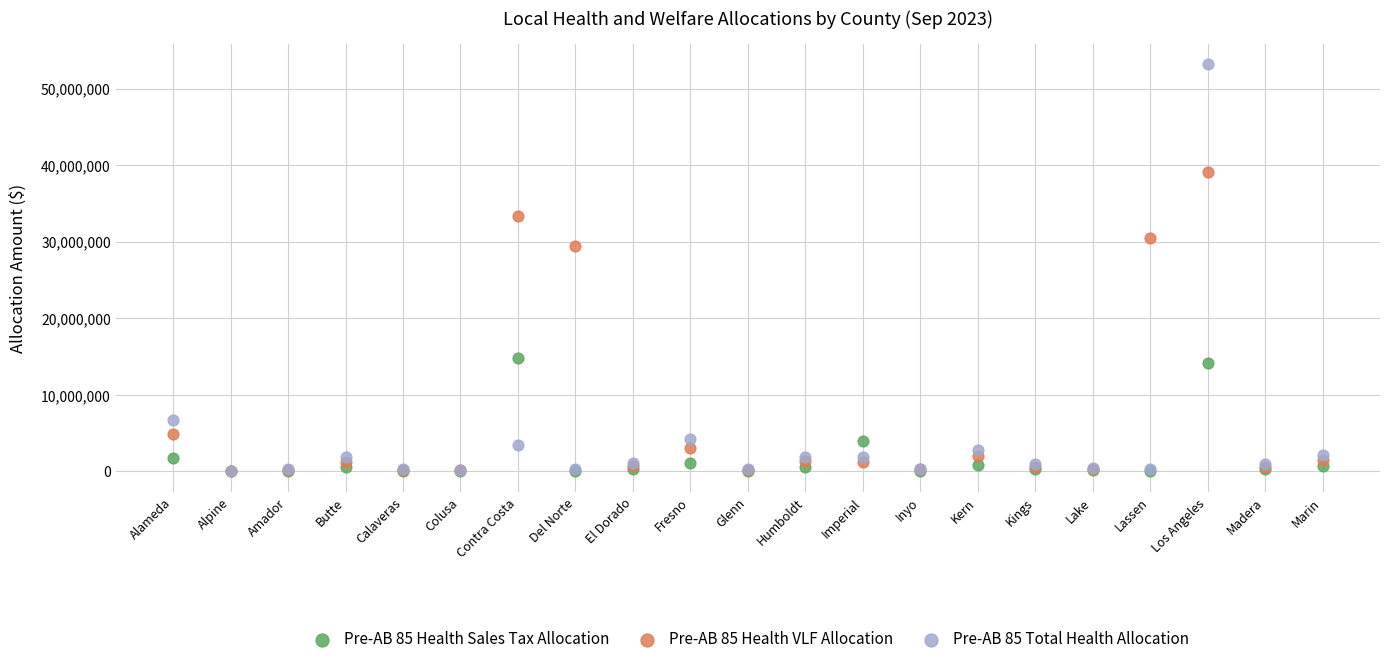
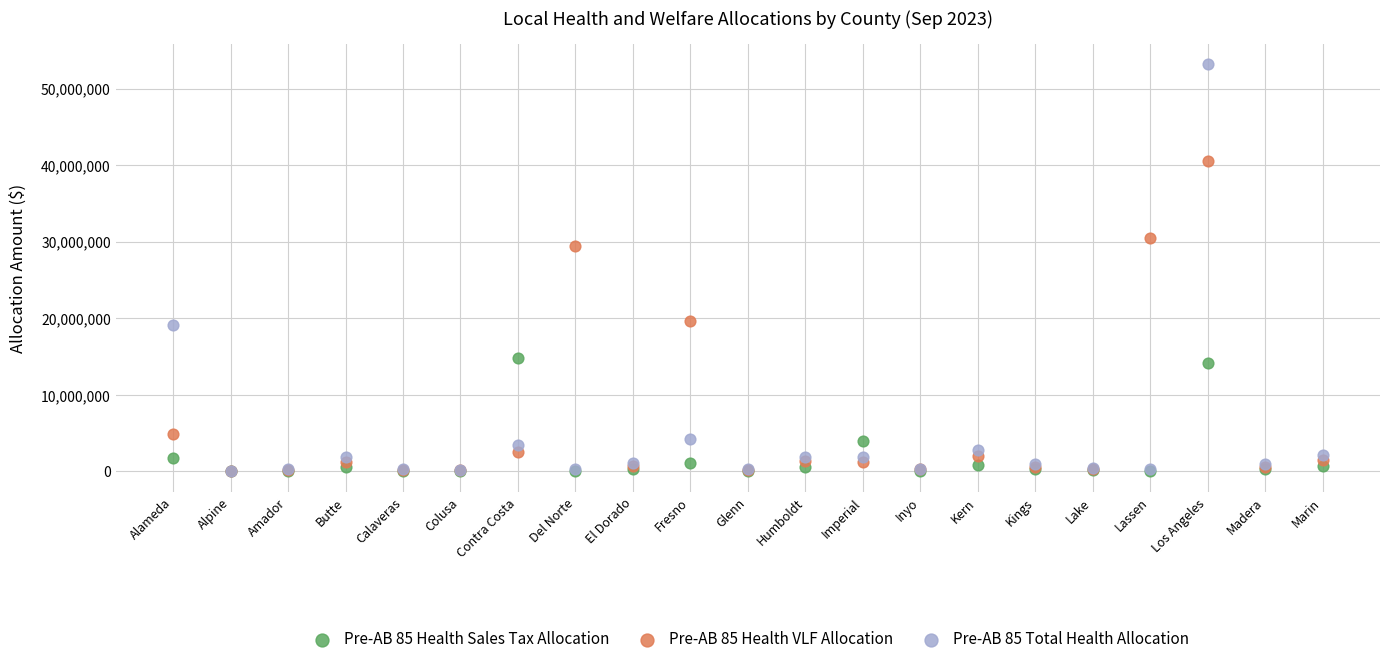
Pre-AB 85 Total Health Allocation, Alameda: 7,000,000 -> 19,000,000
Pre-AB 85 Health VLF Allocation, Contra Costa: 33,000,000 -> 2,000,000
Pre-AB 85 Health VLF Allocation, Fresno: 3,000,000 -> 20,000,000
Pre-AB 85 Health VLF Allocation, Los Angeles: 39,000,000 -> 40,000,000
